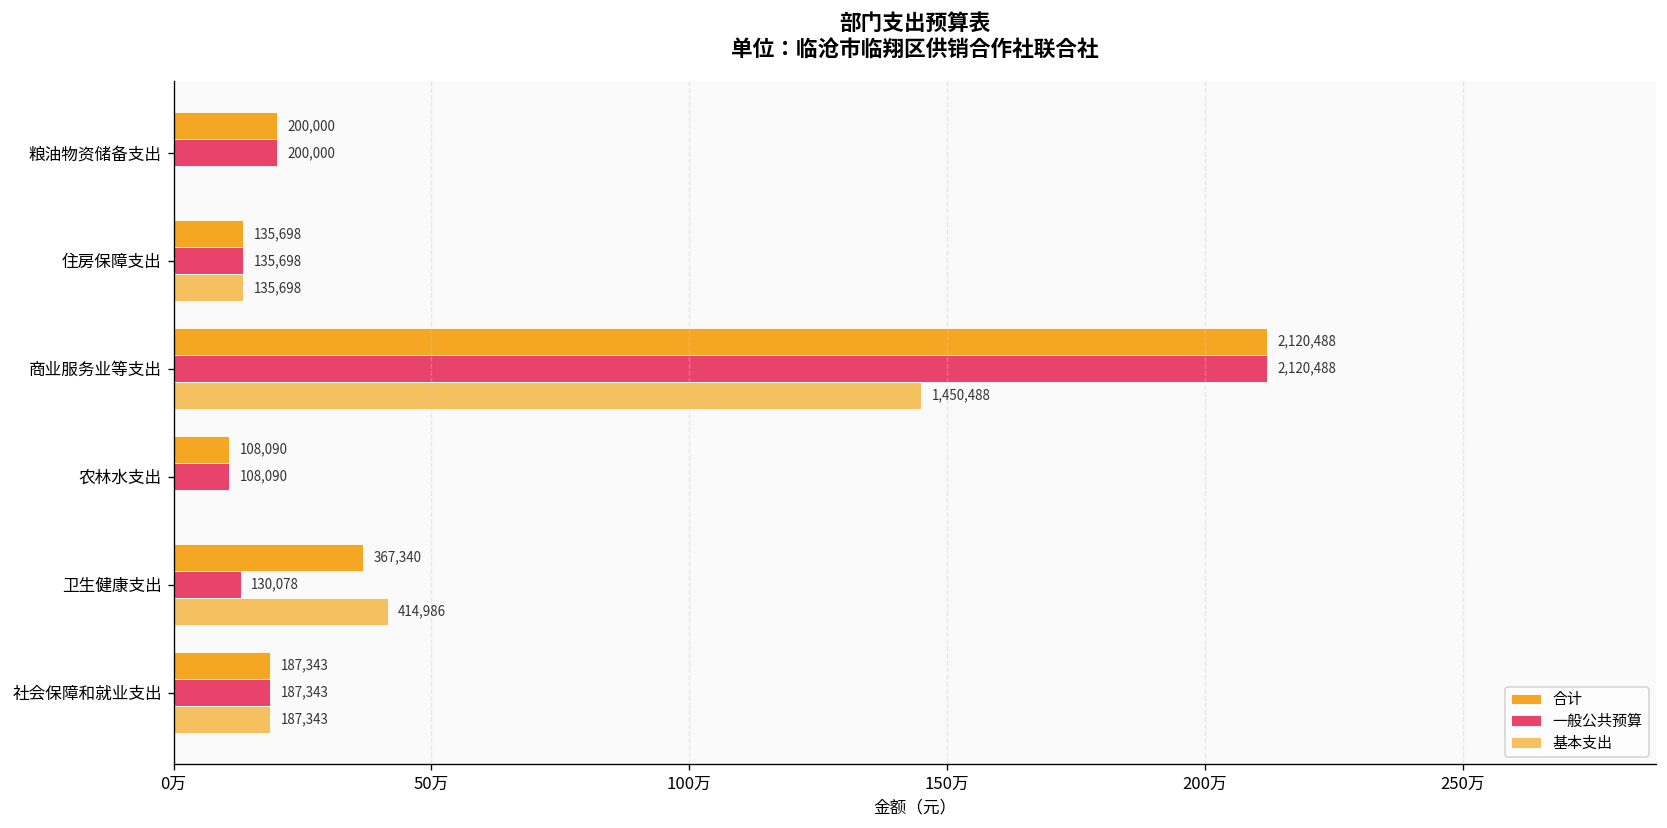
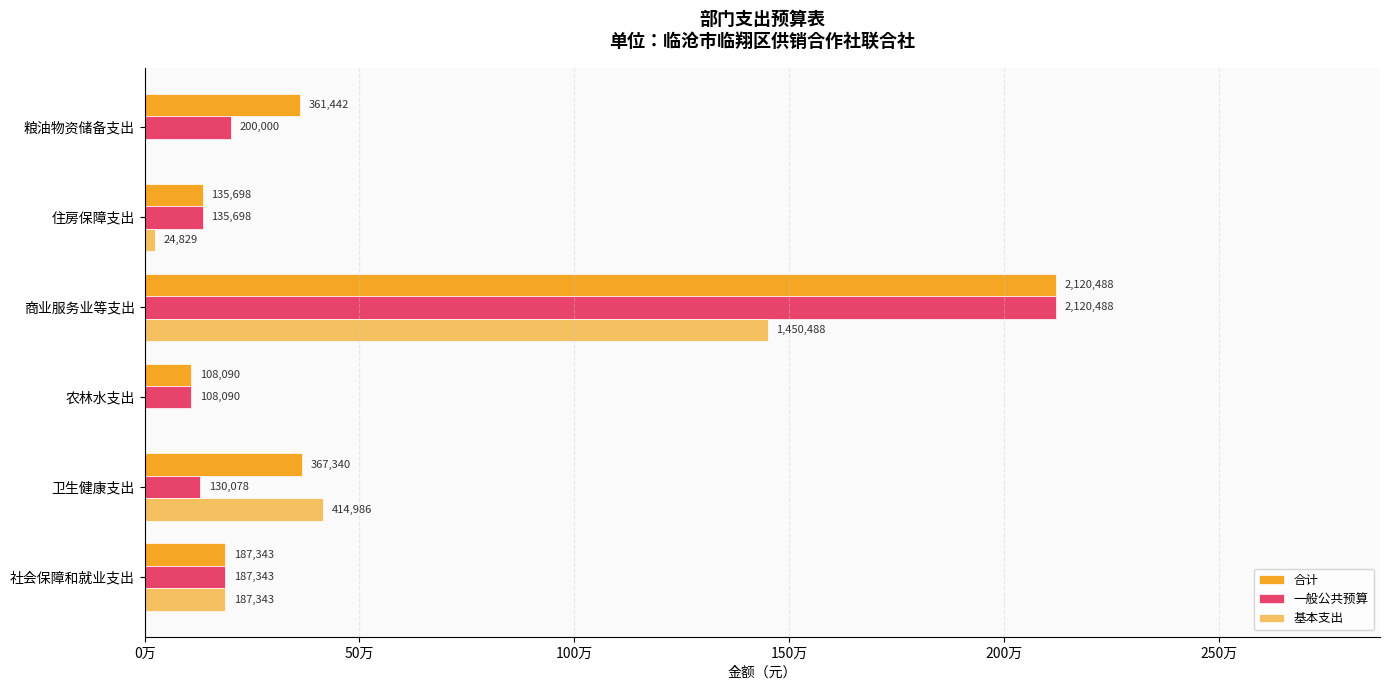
合计, 粮油物资储备支出: 200,000 -> 361,442
基本支出, 住房保障支出: 135,698 -> 24,829
